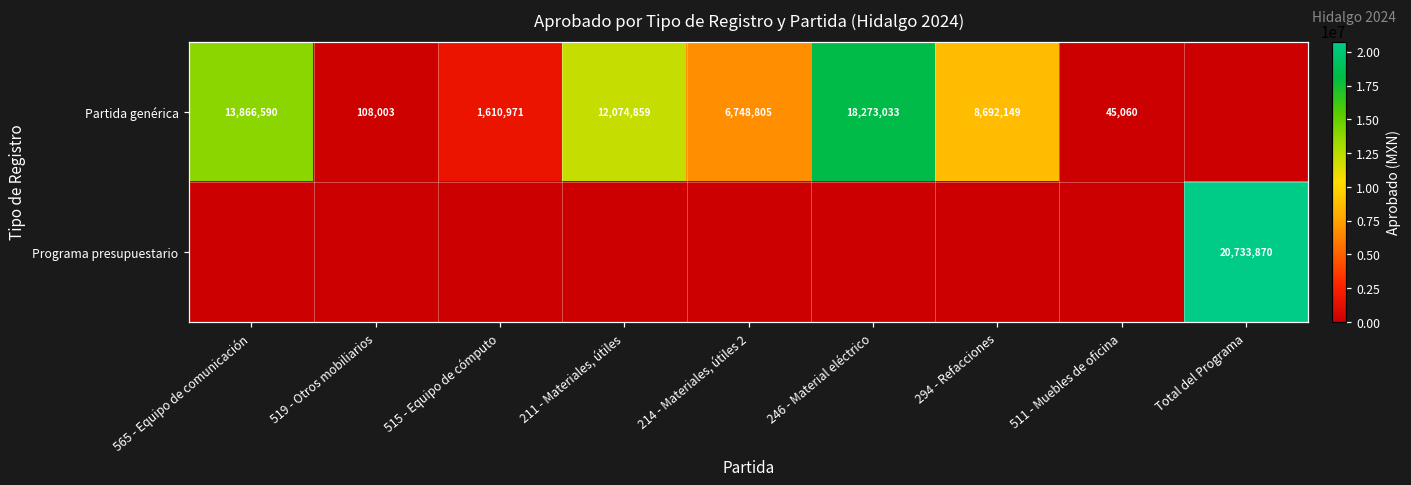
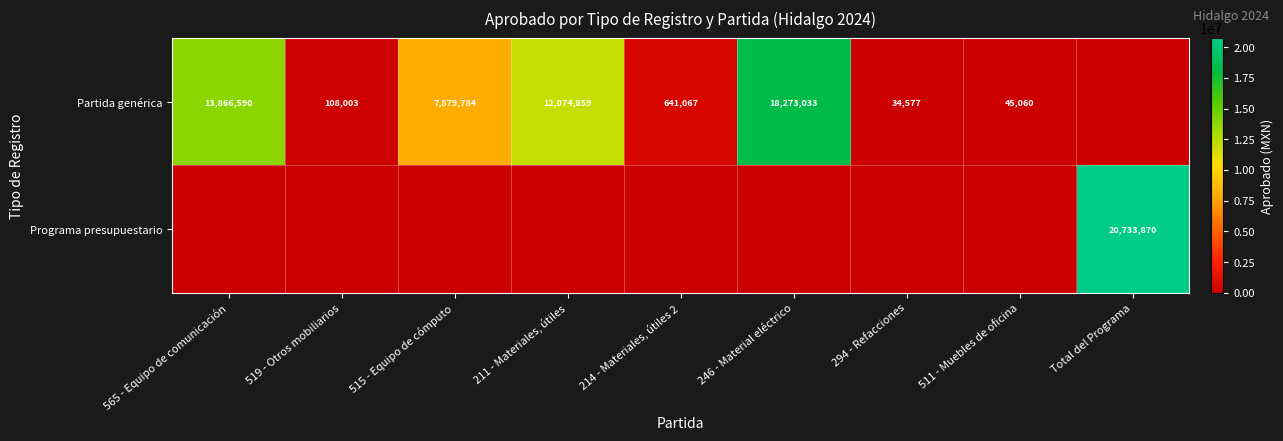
Partida genérica, 515 - Equipo de cómputo: 1,610,971 -> 7,879,784
Partida genérica, 214 - Materiales, útiles 2: 6,748,805 -> 641,067
Partida genérica, 294 - Refacciones: 8,692,149 -> 34,577
